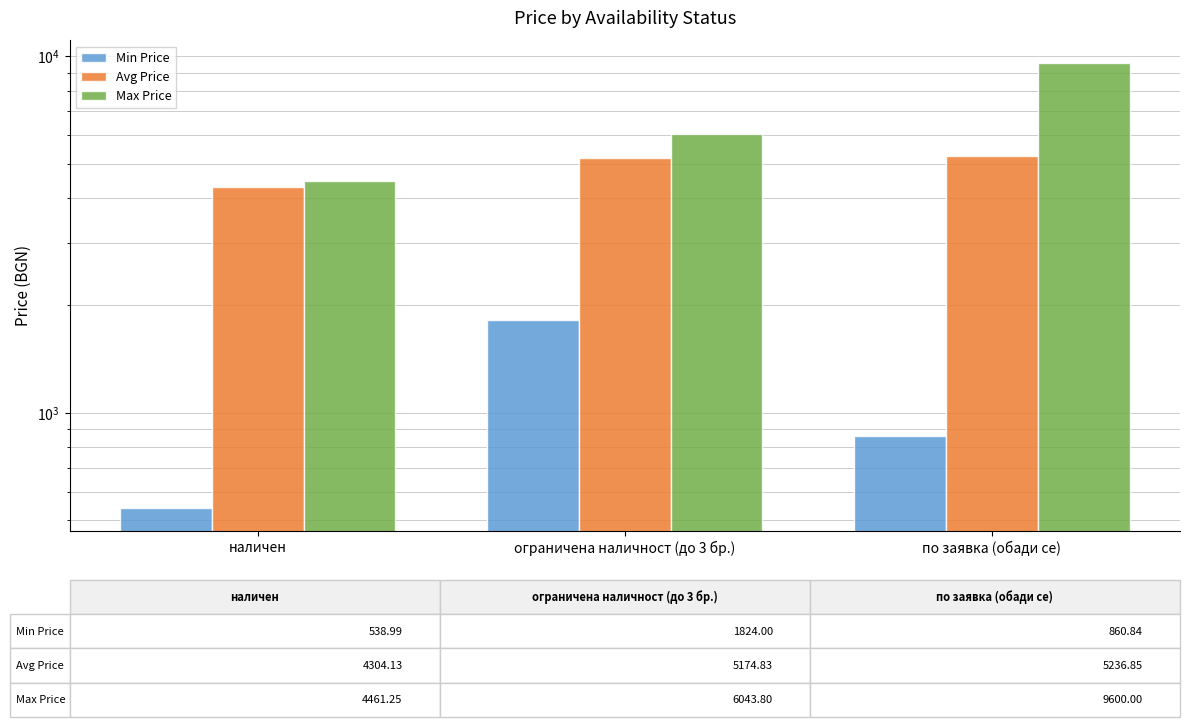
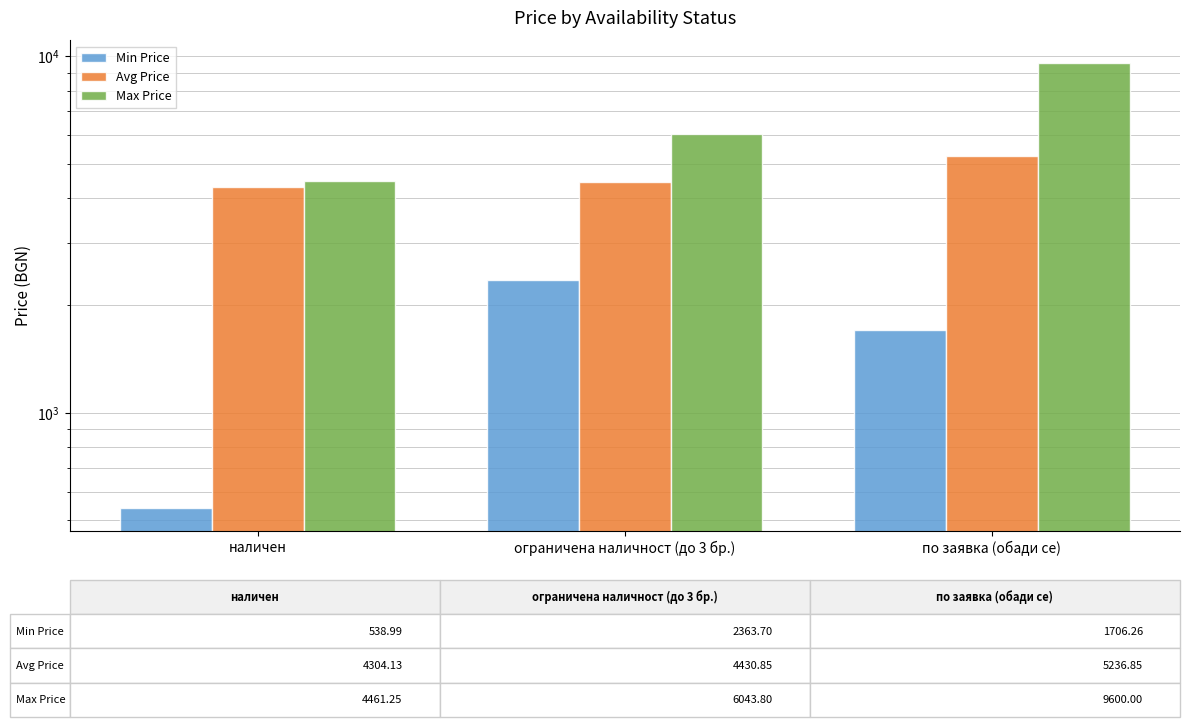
Min Price, ограничена наличност (до 3 бр.): 1824.00 -> 2363.70
Avg Price, ограничена наличност (до 3 бр.): 5174.83 -> 4430.85
Min Price, по заявка (обади се): 860.84 -> 1706.26
